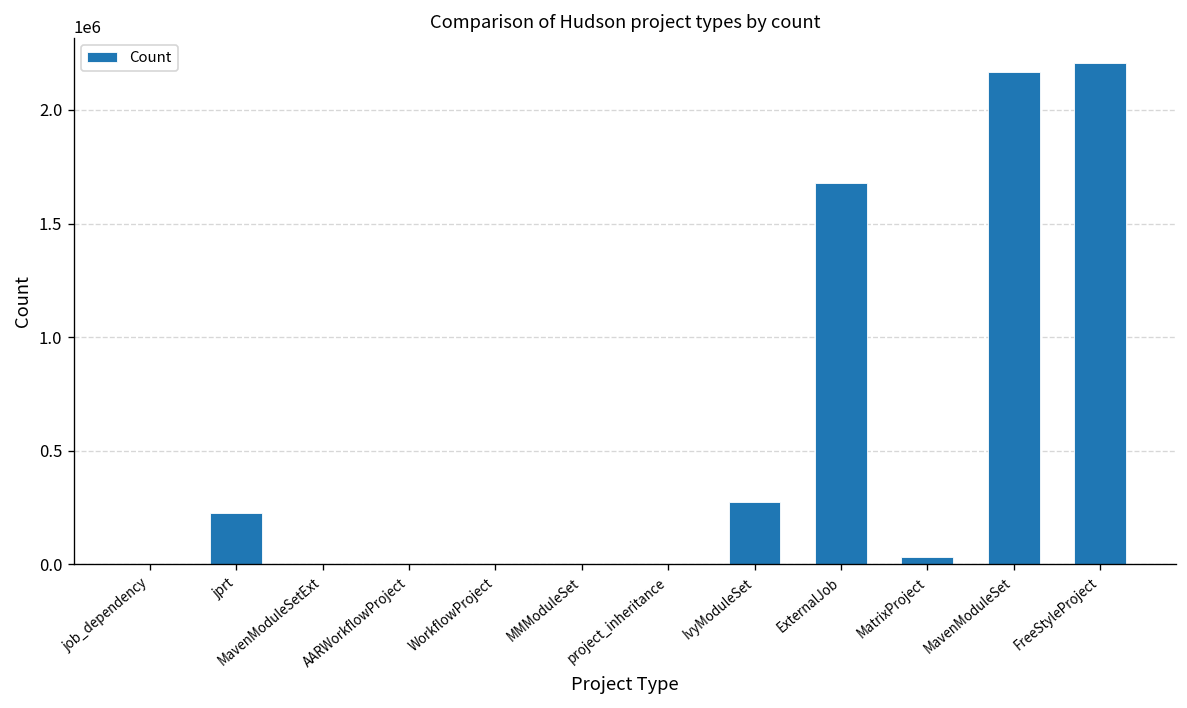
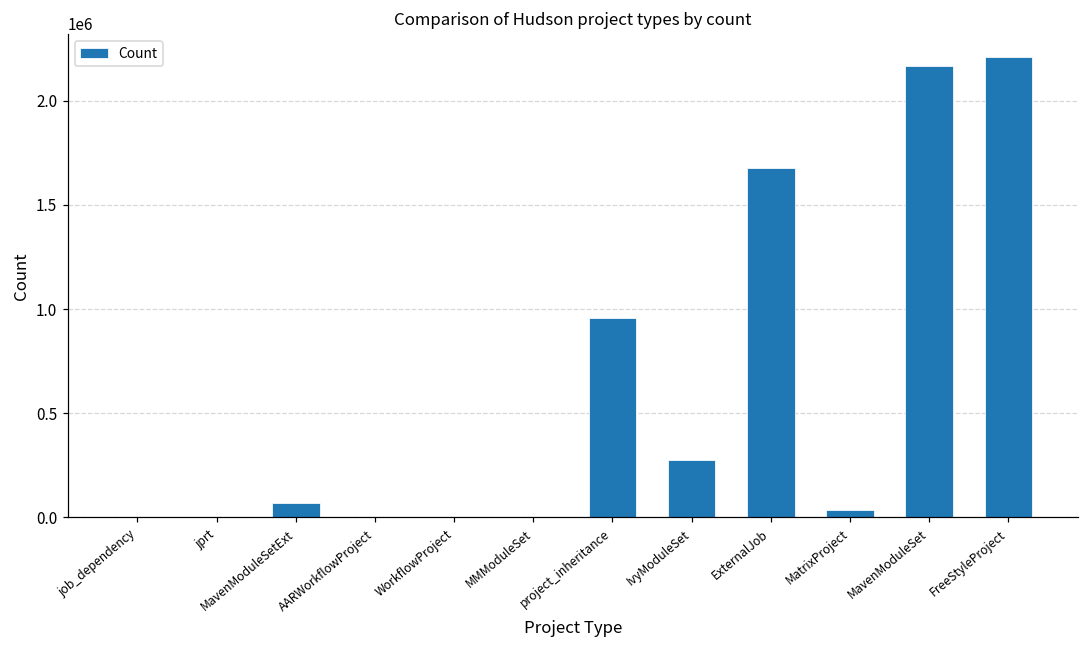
jprt: 230000 -> 0
MavenModuleSetExt: 0 -> 70000
project_inheritance: 0 -> 960000
